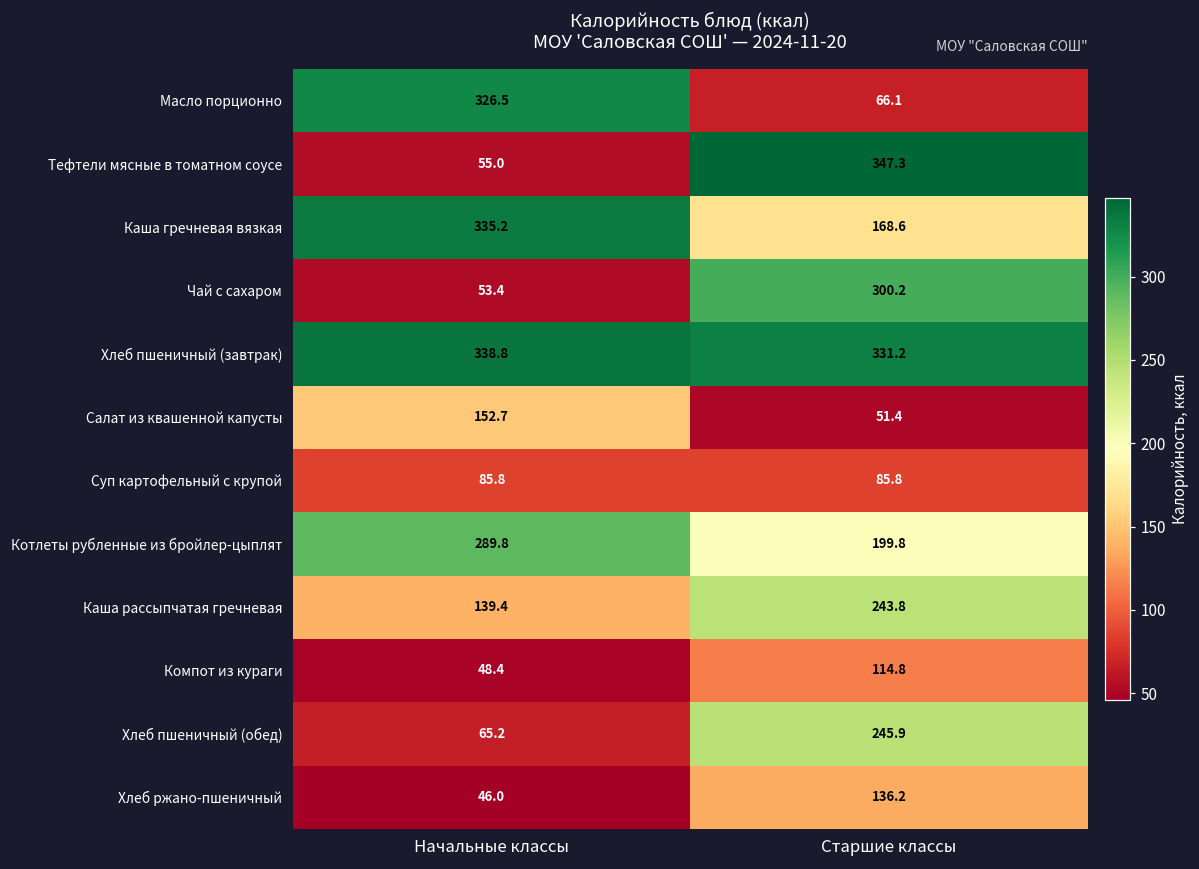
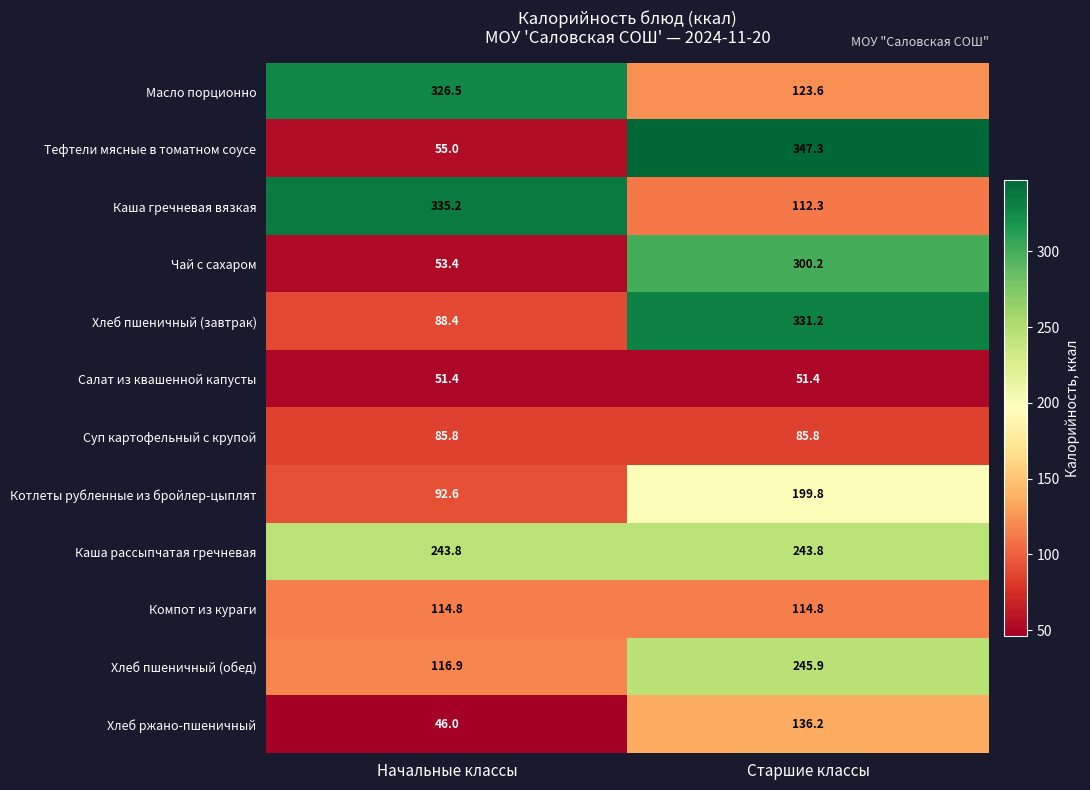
Масло порционно, Старшие классы: 66.1 -> 123.6
Каша гречневая вязкая, Старшие классы: 168.6 -> 112.3
Хлеб пшеничный (завтрак), Начальные классы: 338.8 -> 88.4
Салат из квашенной капусты, Начальные классы: 152.7 -> 51.4
Котлеты рубленные из бройлер-цыплят, Начальные классы: 289.8 -> 92.6
Каша рассыпчатая гречневая, Начальные классы: 139.4 -> 243.8
Компот из кураги, Начальные классы: 48.4 -> 114.8
Хлеб пшеничный (обед), Начальные классы: 65.2 -> 116.9
